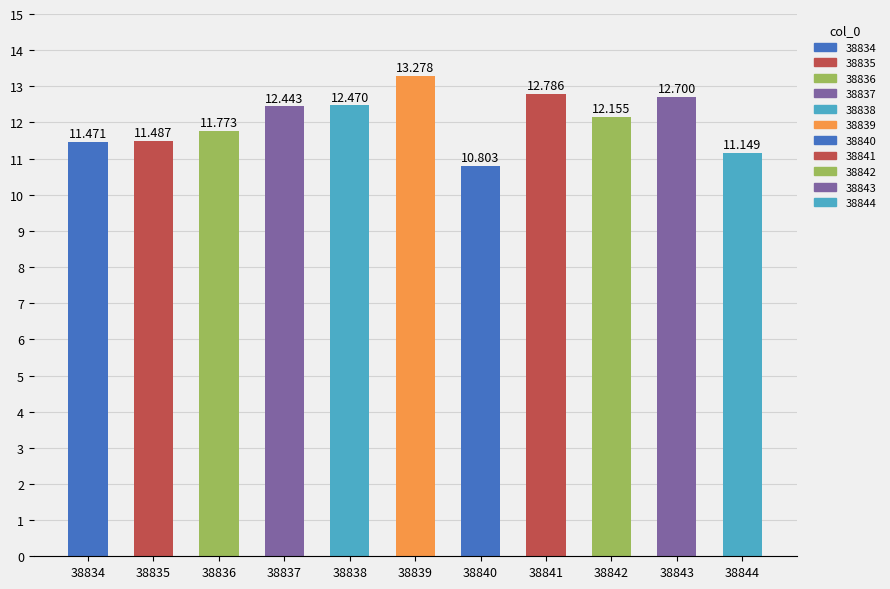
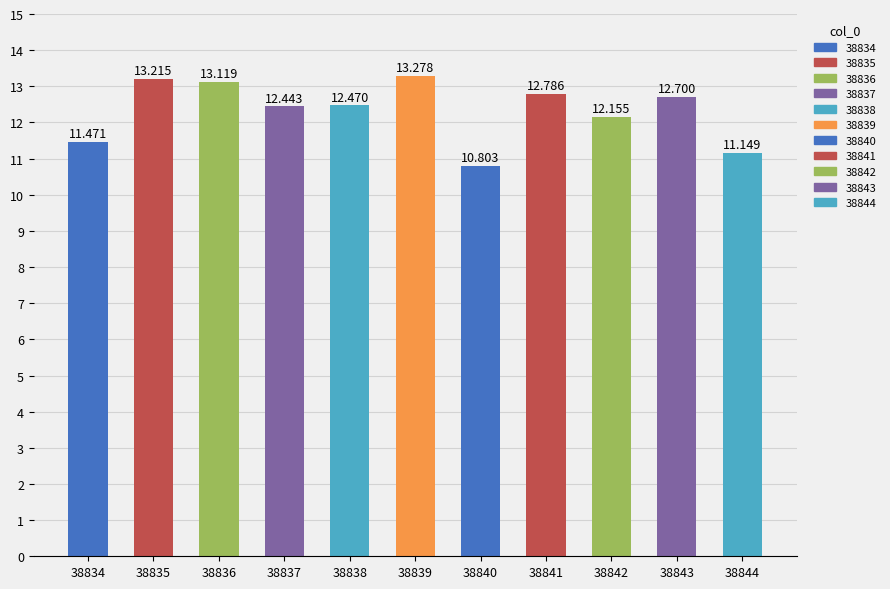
38835: 11.487 -> 13.215
38836: 11.773 -> 13.119
